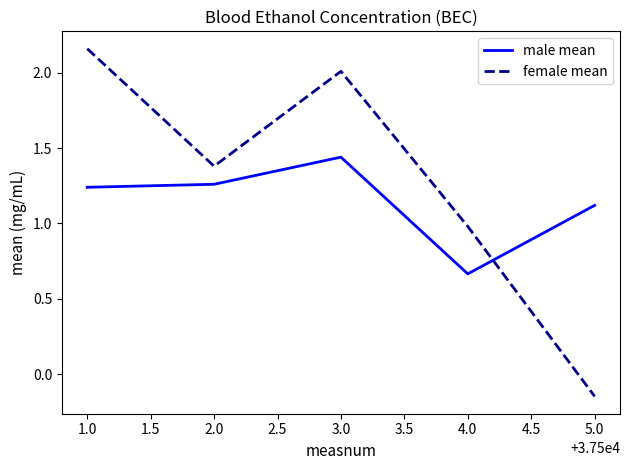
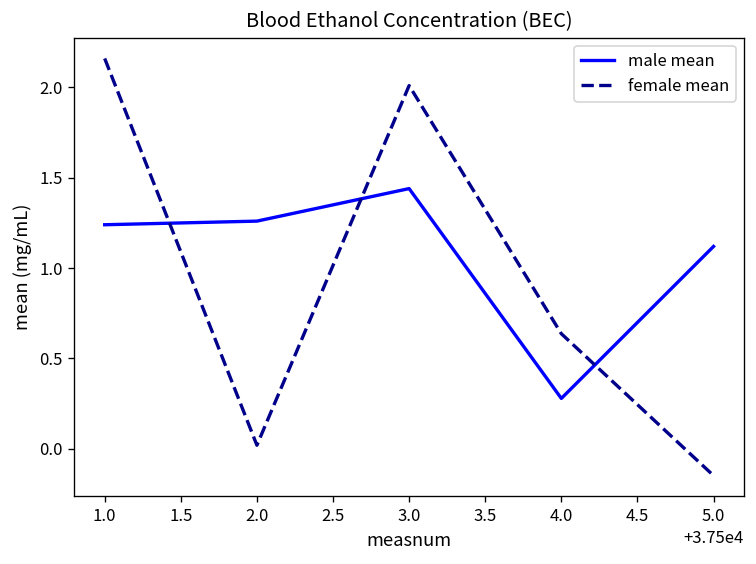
female mean, 2.0: 1.38 -> 0.02
male mean, 4.0: 0.67 -> 0.28
female mean, 4.0: 0.98 -> 0.64
